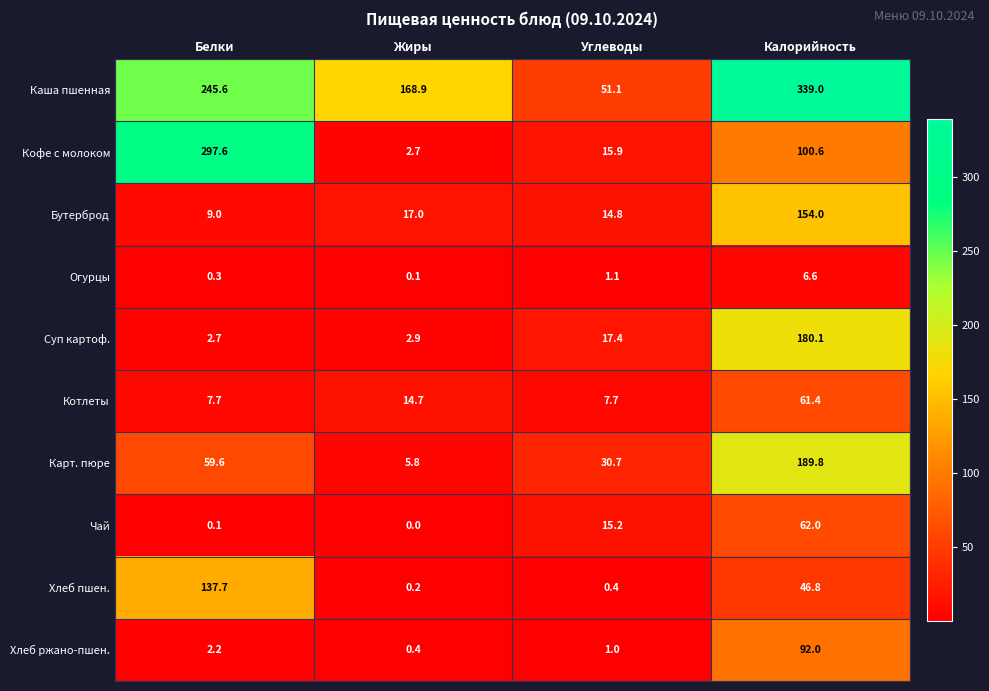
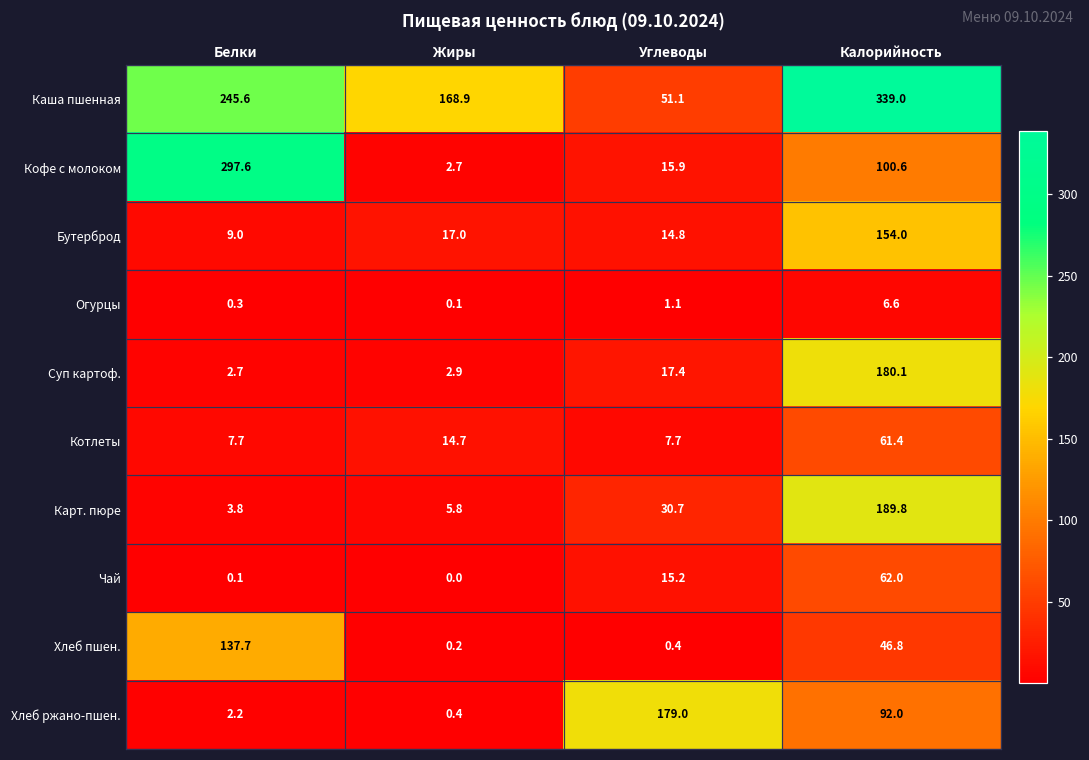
Карт. пюре, Белки: 59.6 -> 3.8
Хлеб ржано-пшен., Углеводы: 1.0 -> 179.0
